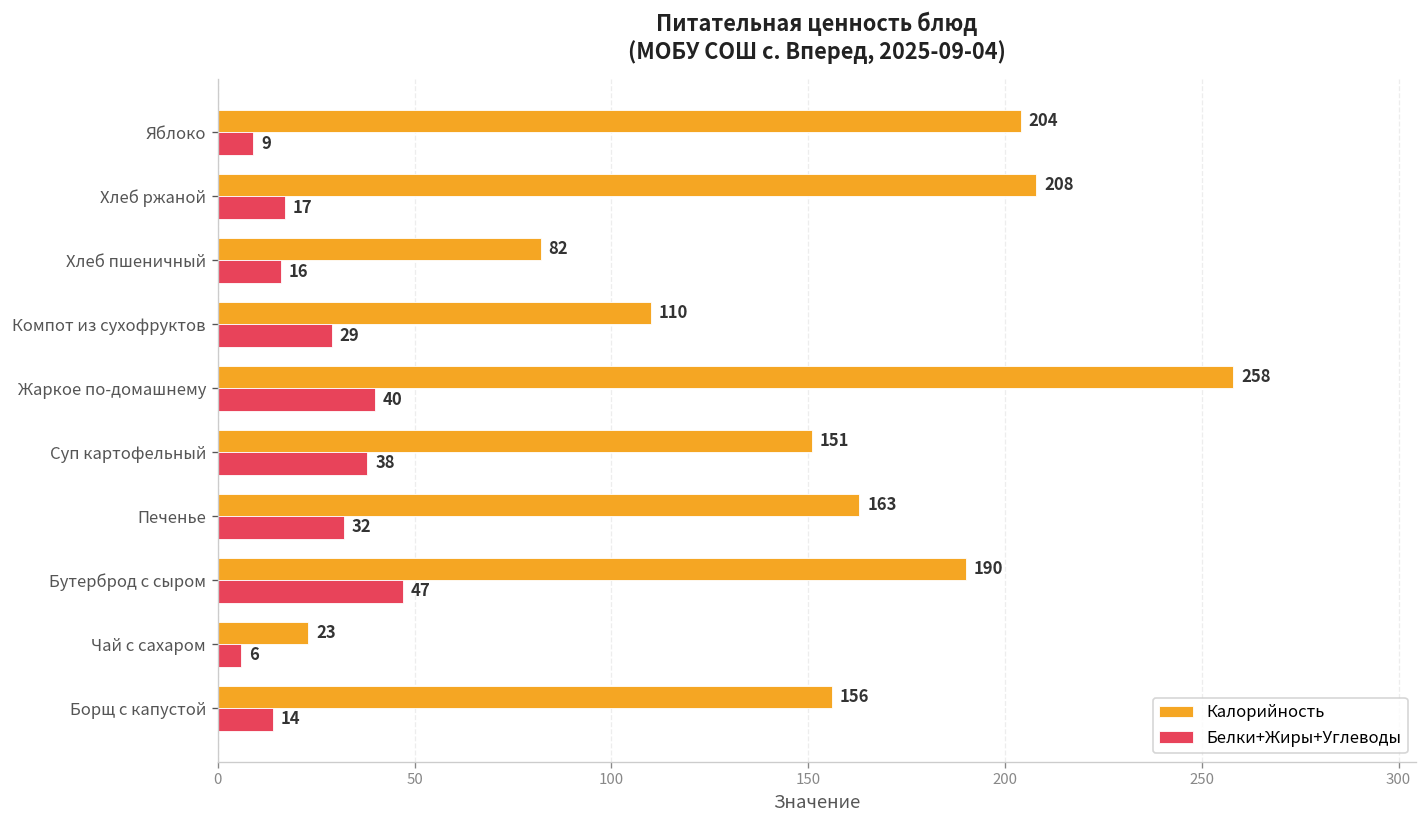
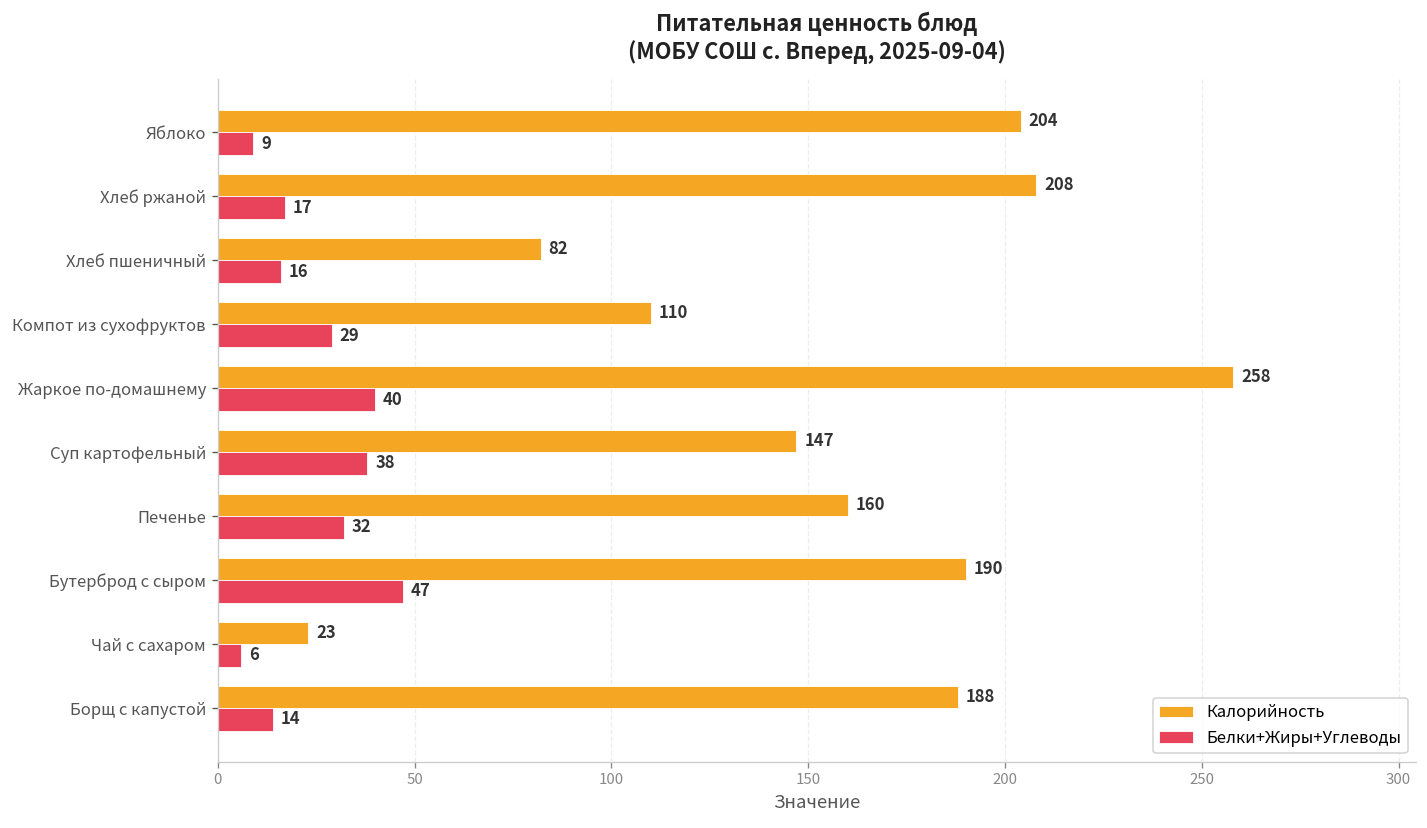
Калорийность, Суп картофельный: 151 -> 147
Калорийность, Печенье: 163 -> 160
Калорийность, Борщ с капустой: 156 -> 188
